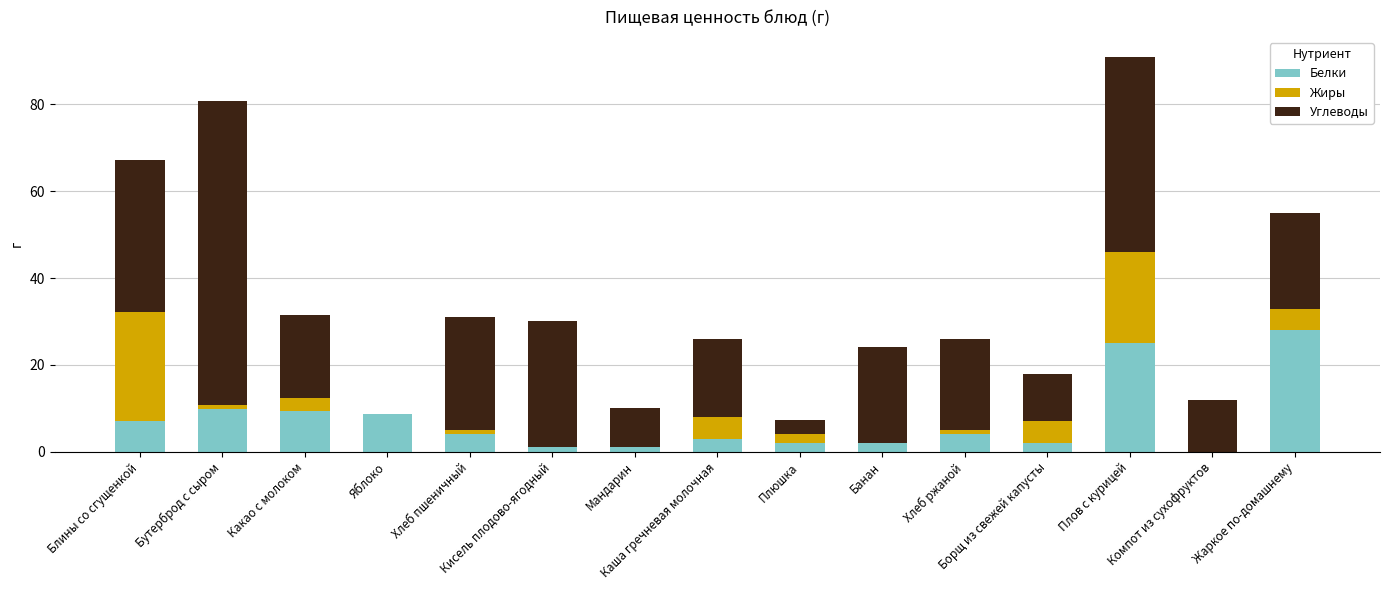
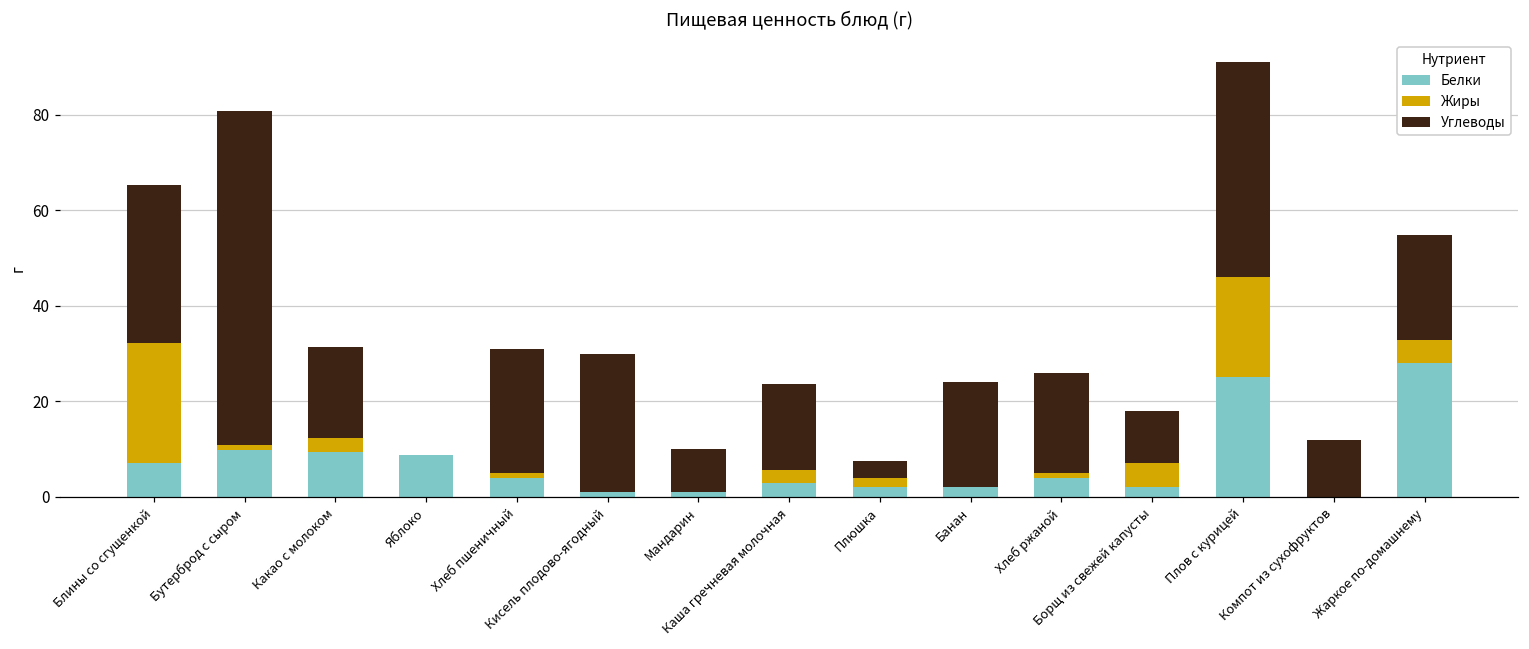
Углеводы, Блины со сгущенкой: 35 -> 33
Жиры, Каша гречневая молочная: 5 -> 3
